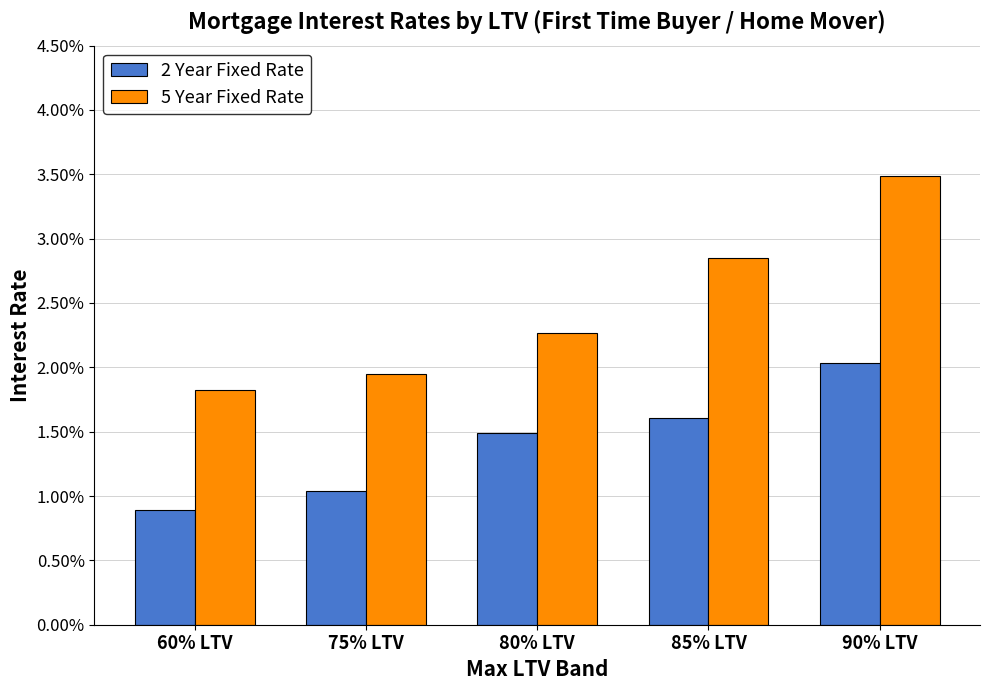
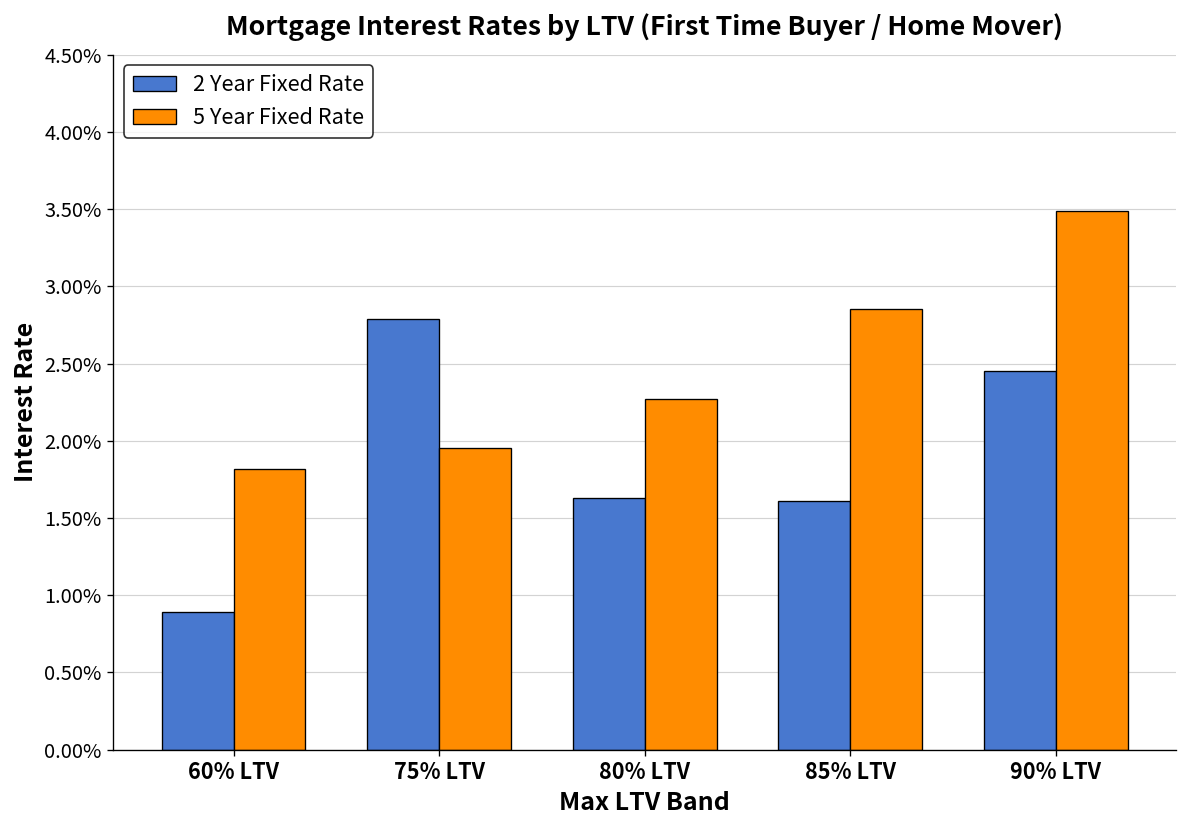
2 Year Fixed Rate, 75% LTV: 1.04% -> 2.79%
2 Year Fixed Rate, 80% LTV: 1.49% -> 1.63%
2 Year Fixed Rate, 90% LTV: 2.03% -> 2.45%
